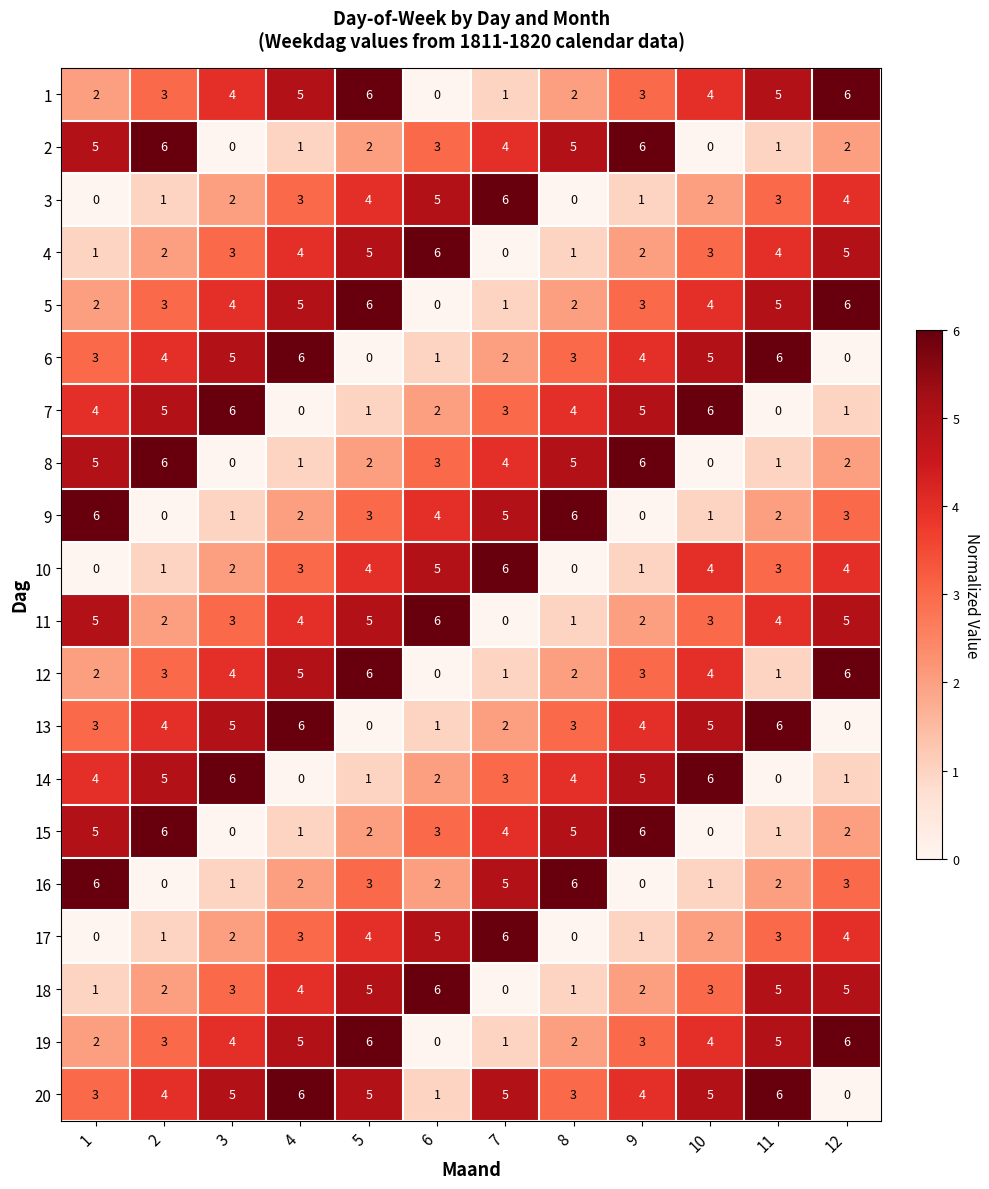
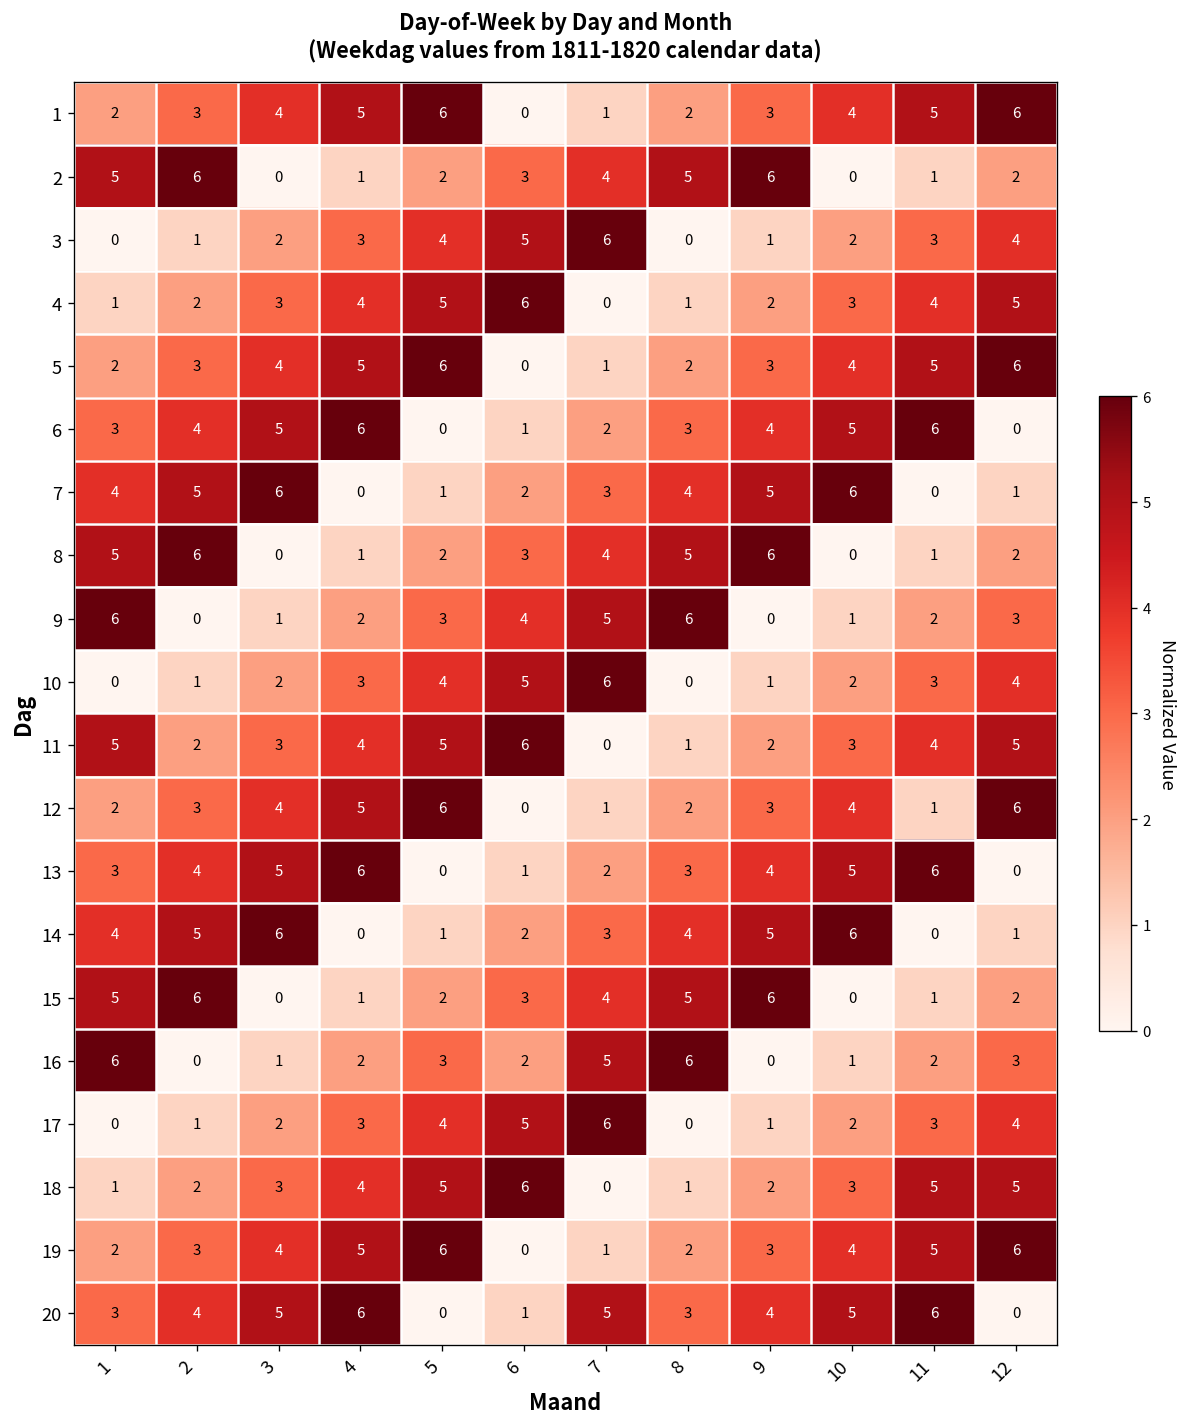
10, 10: 4 -> 2
20, 5: 5 -> 0
